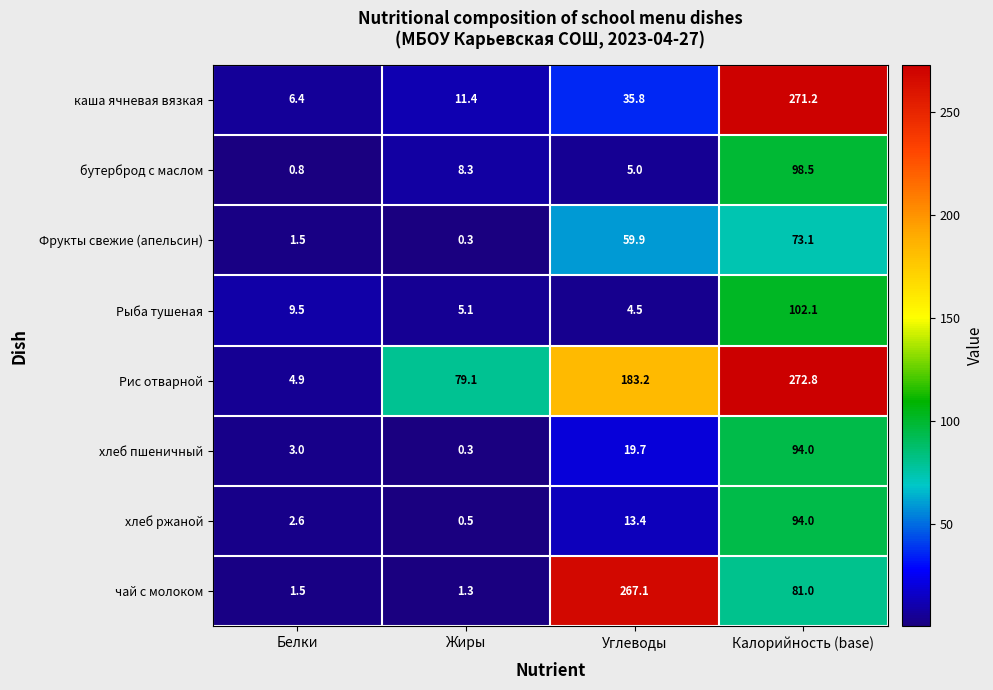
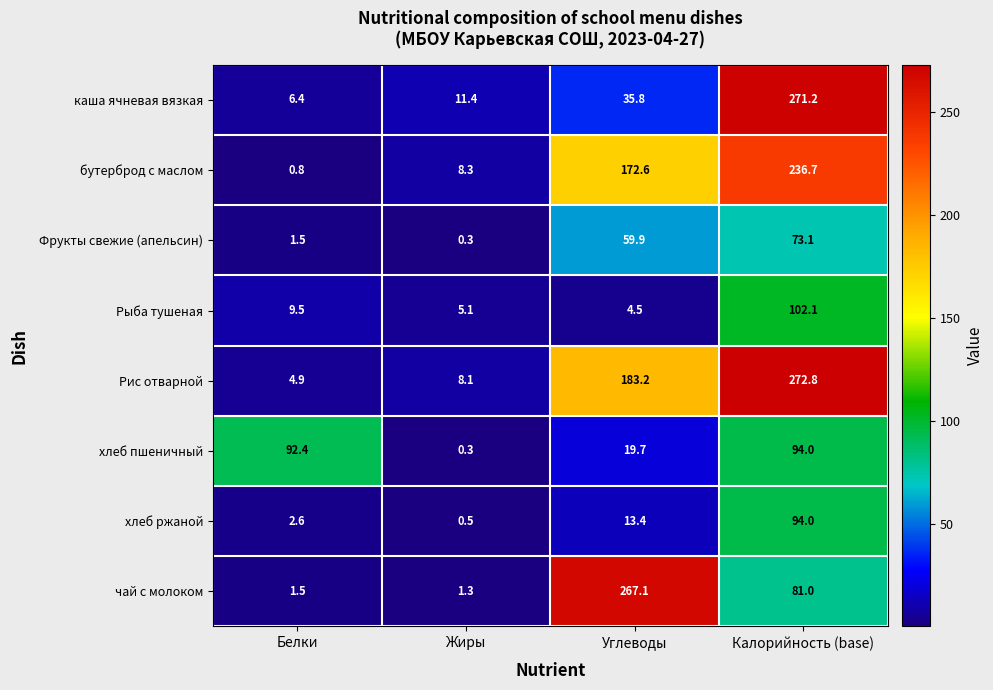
бутерброд с маслом, Углеводы: 5.0 -> 172.6
бутерброд с маслом, Калорийность (base): 98.5 -> 236.7
Рис отварной, Жиры: 79.1 -> 8.1
хлеб пшеничный, Белки: 3.0 -> 92.4
